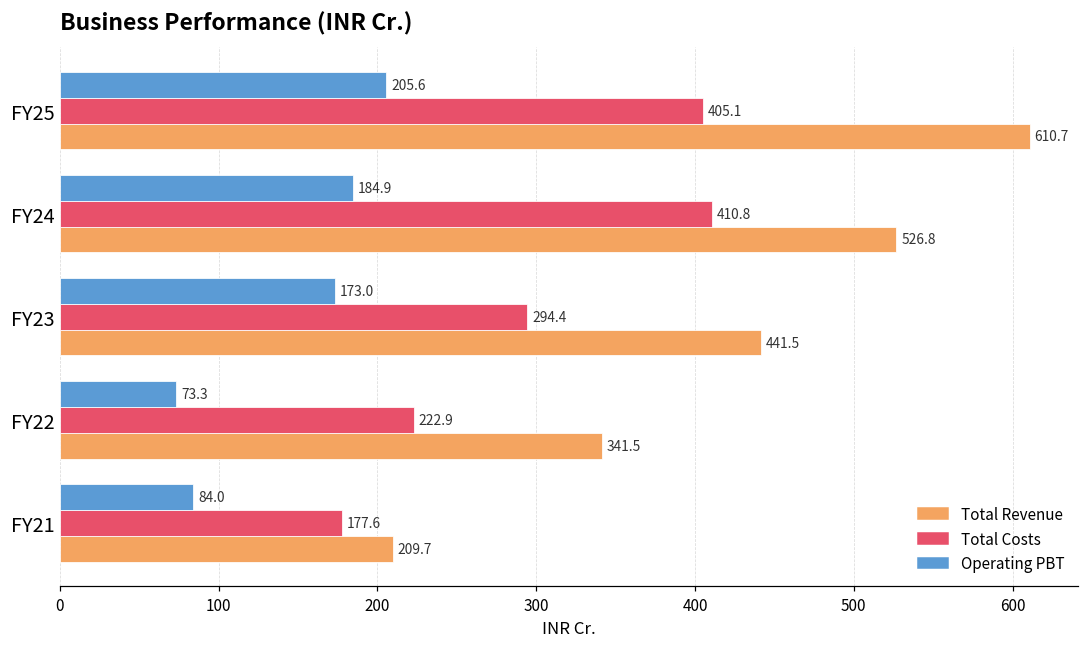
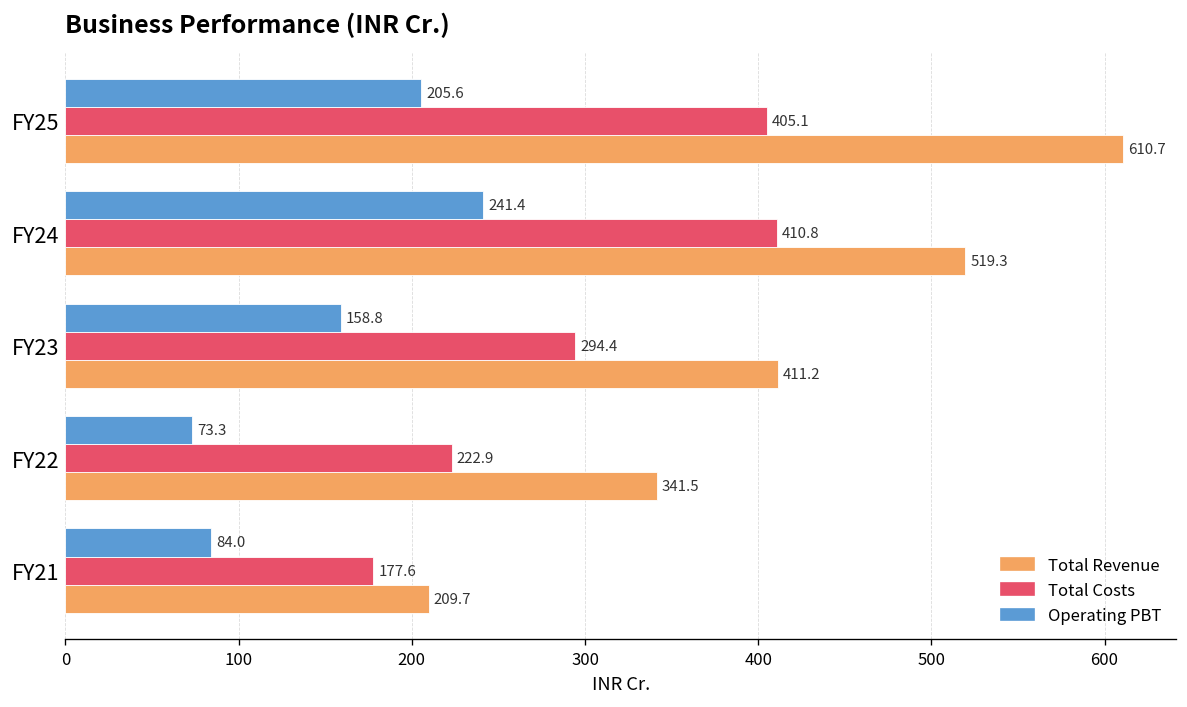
Operating PBT, FY24: 184.9 -> 241.4
Total Revenue, FY24: 526.8 -> 519.3
Operating PBT, FY23: 173.0 -> 158.8
Total Revenue, FY23: 441.5 -> 411.2
